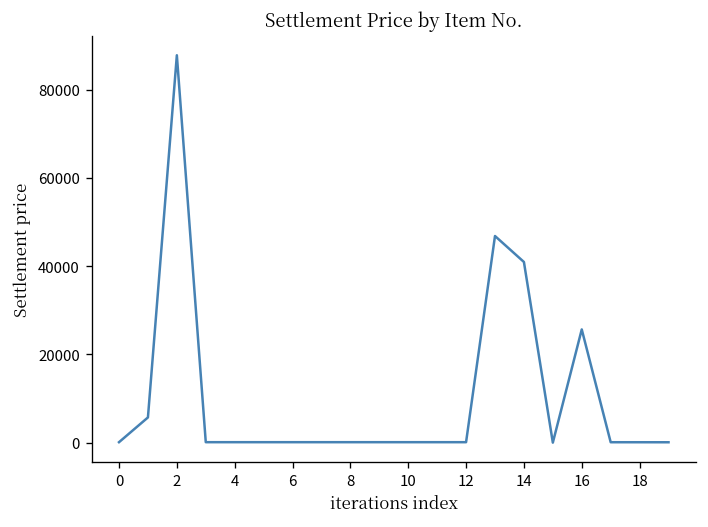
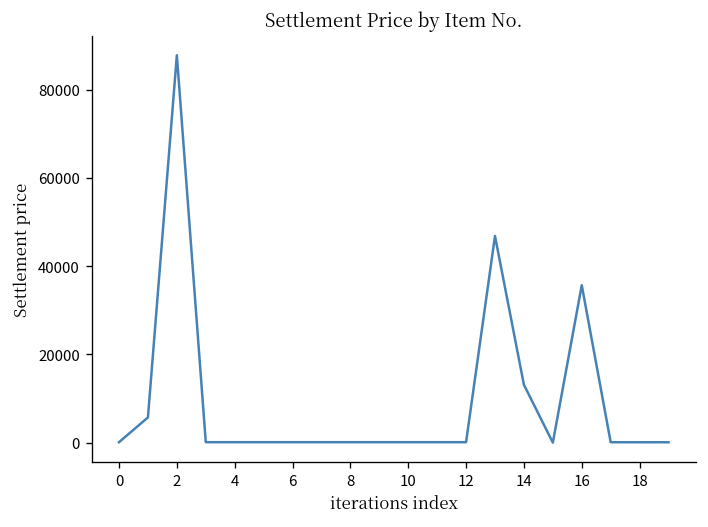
14: 41000 -> 13000
16: 26000 -> 36000
